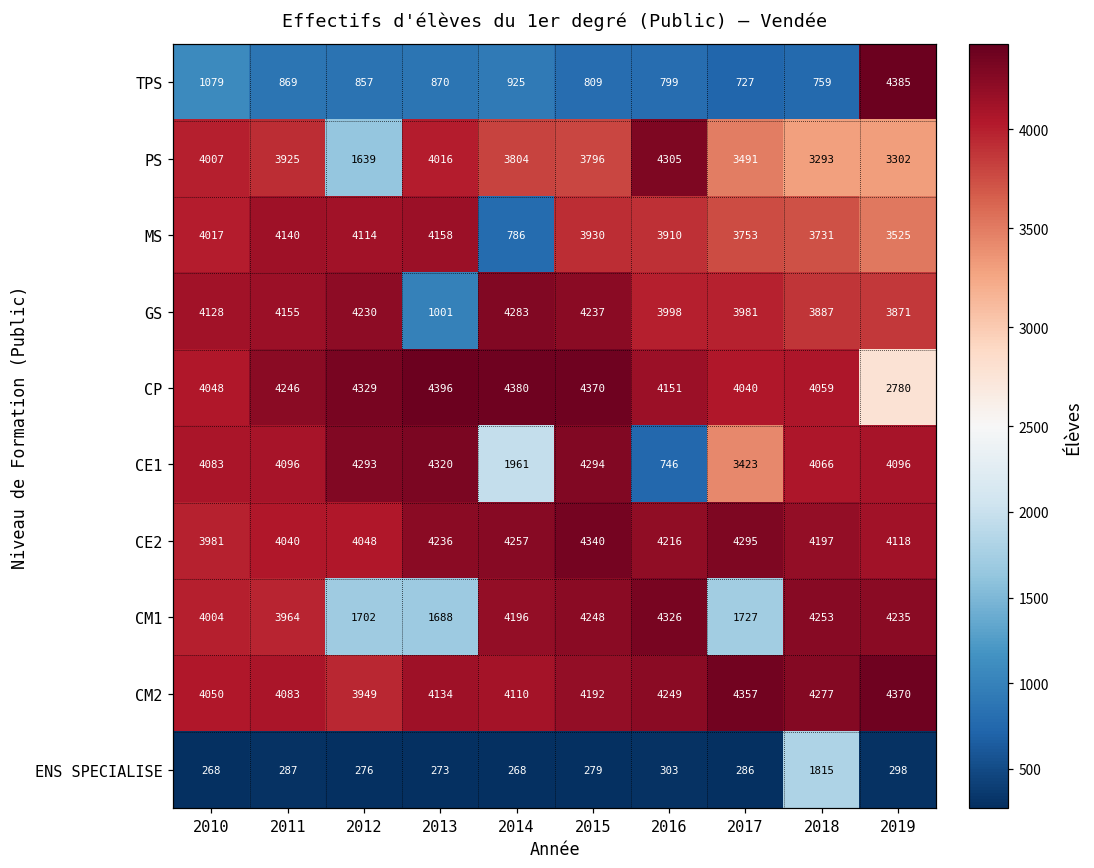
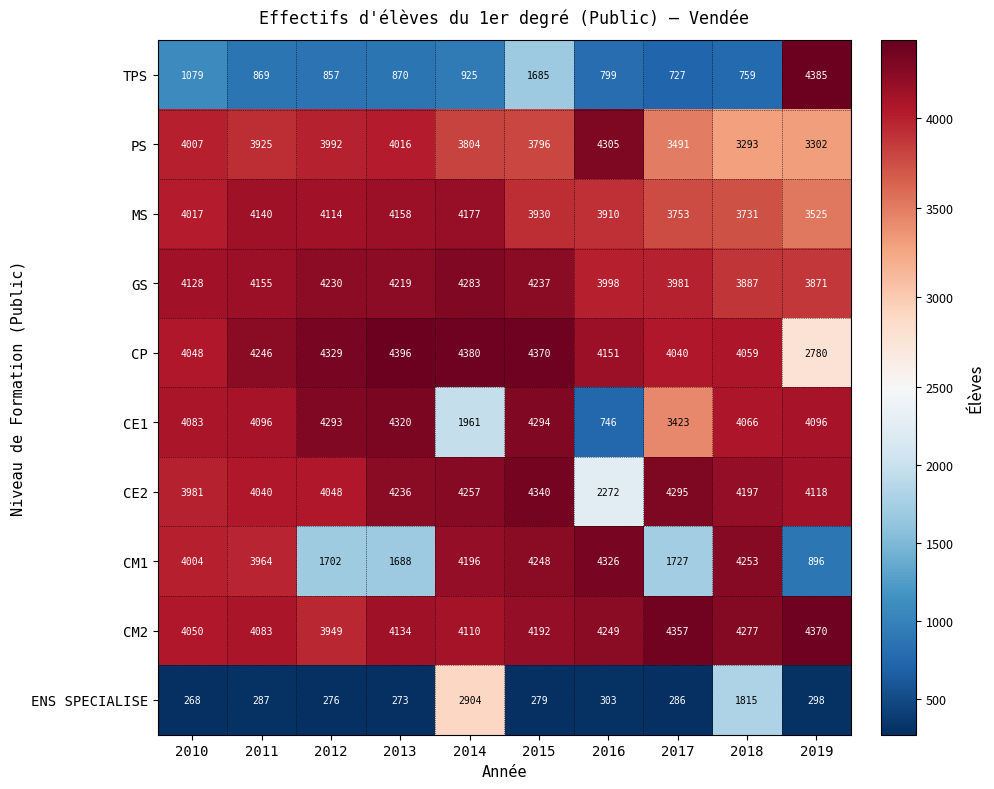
TPS, 2015: 809 -> 1685
PS, 2012: 1639 -> 3992
MS, 2014: 786 -> 4177
GS, 2013: 1001 -> 4219
CE2, 2016: 4216 -> 2272
CM1, 2019: 4235 -> 896
ENS SPECIALISE, 2014: 268 -> 2904
